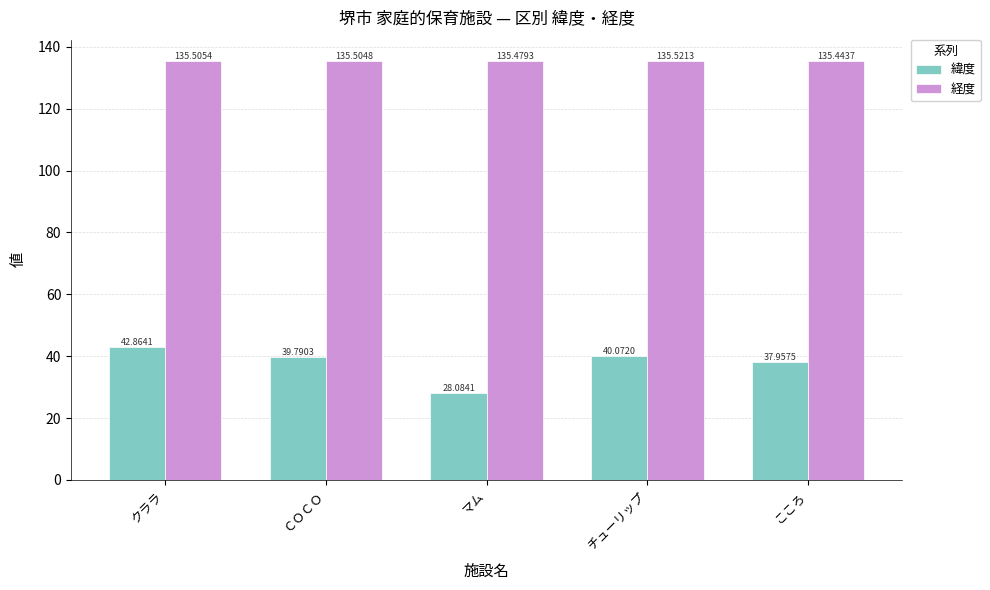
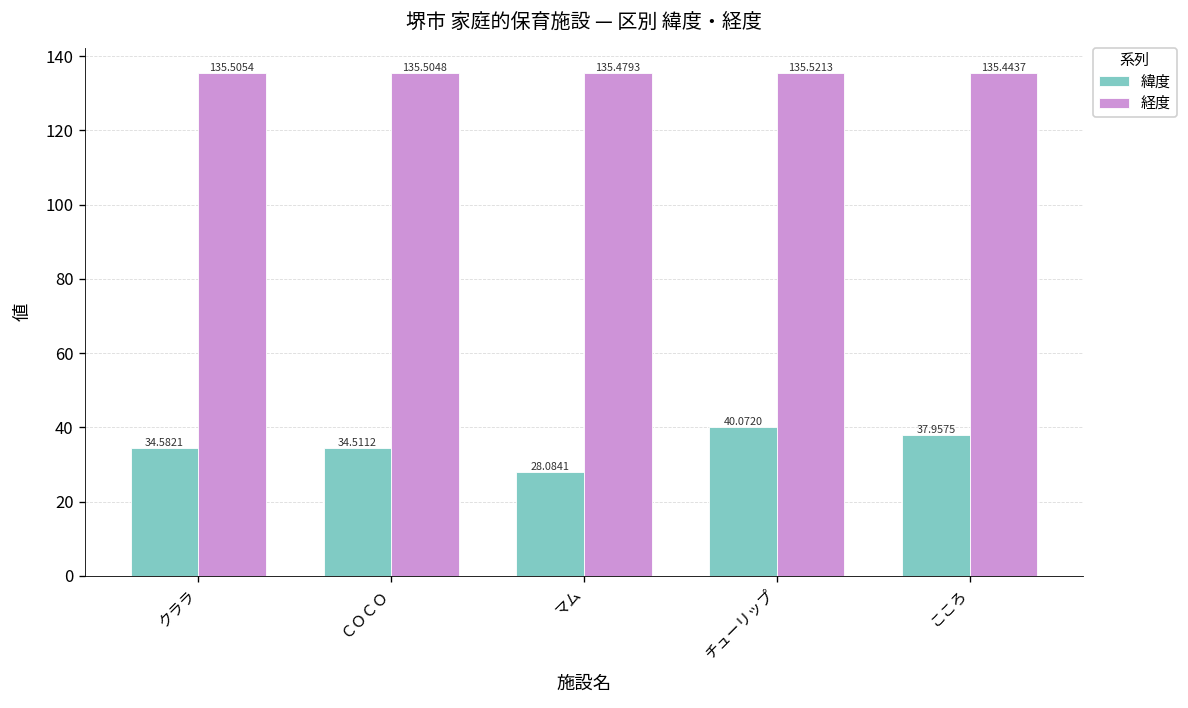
緯度, クララ: 42.8641 -> 34.5821
緯度, ＣＯＣＯ: 39.7903 -> 34.5112
